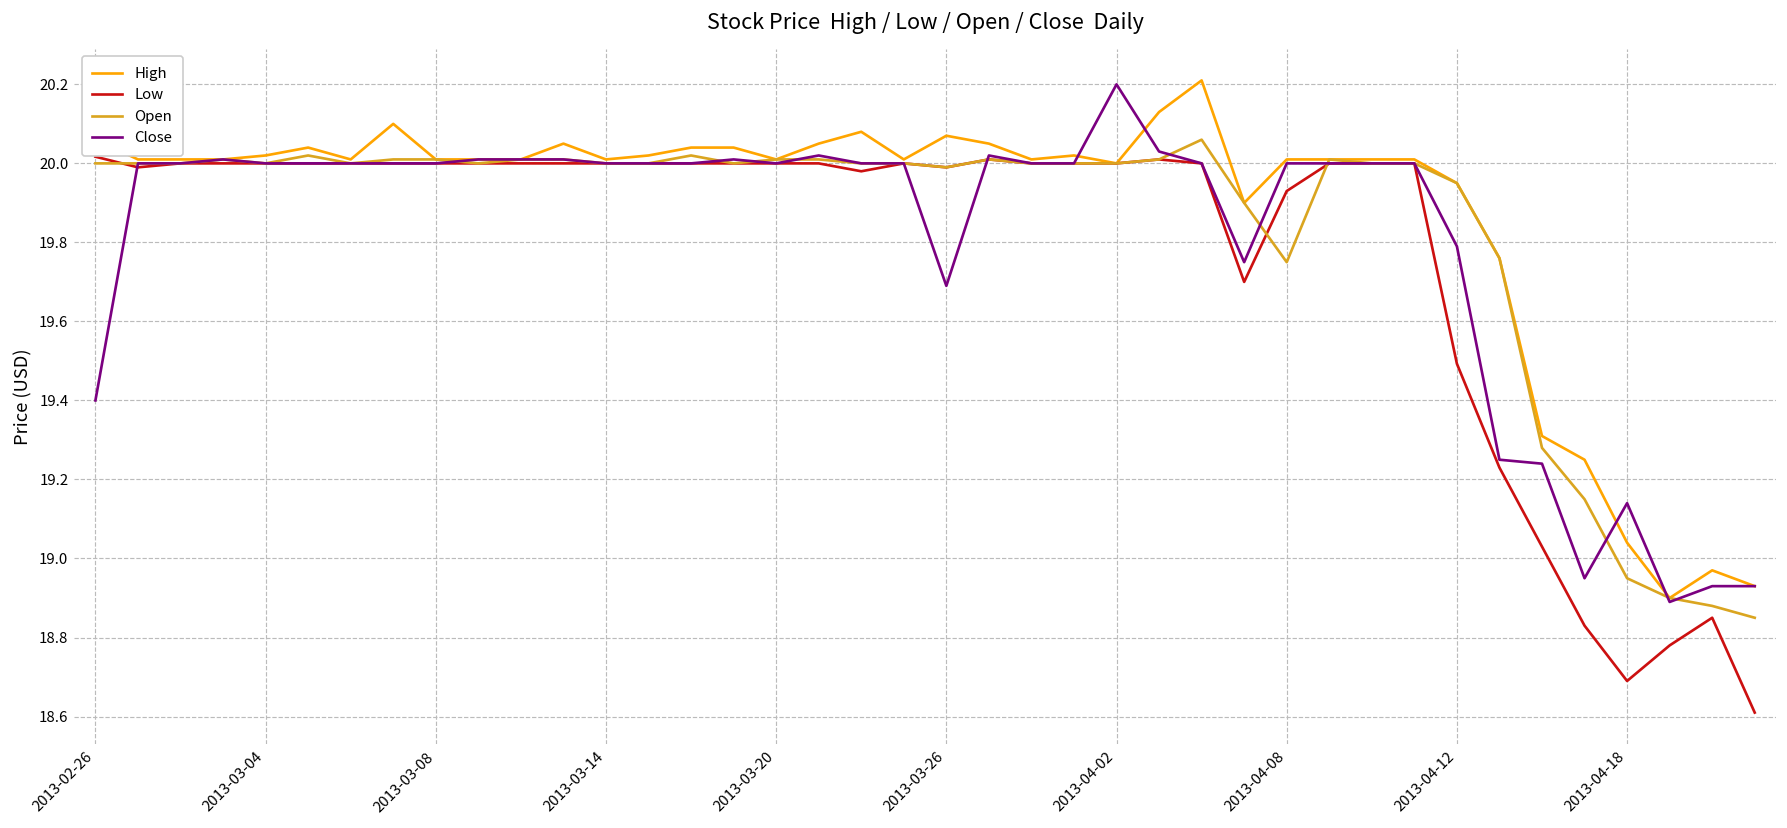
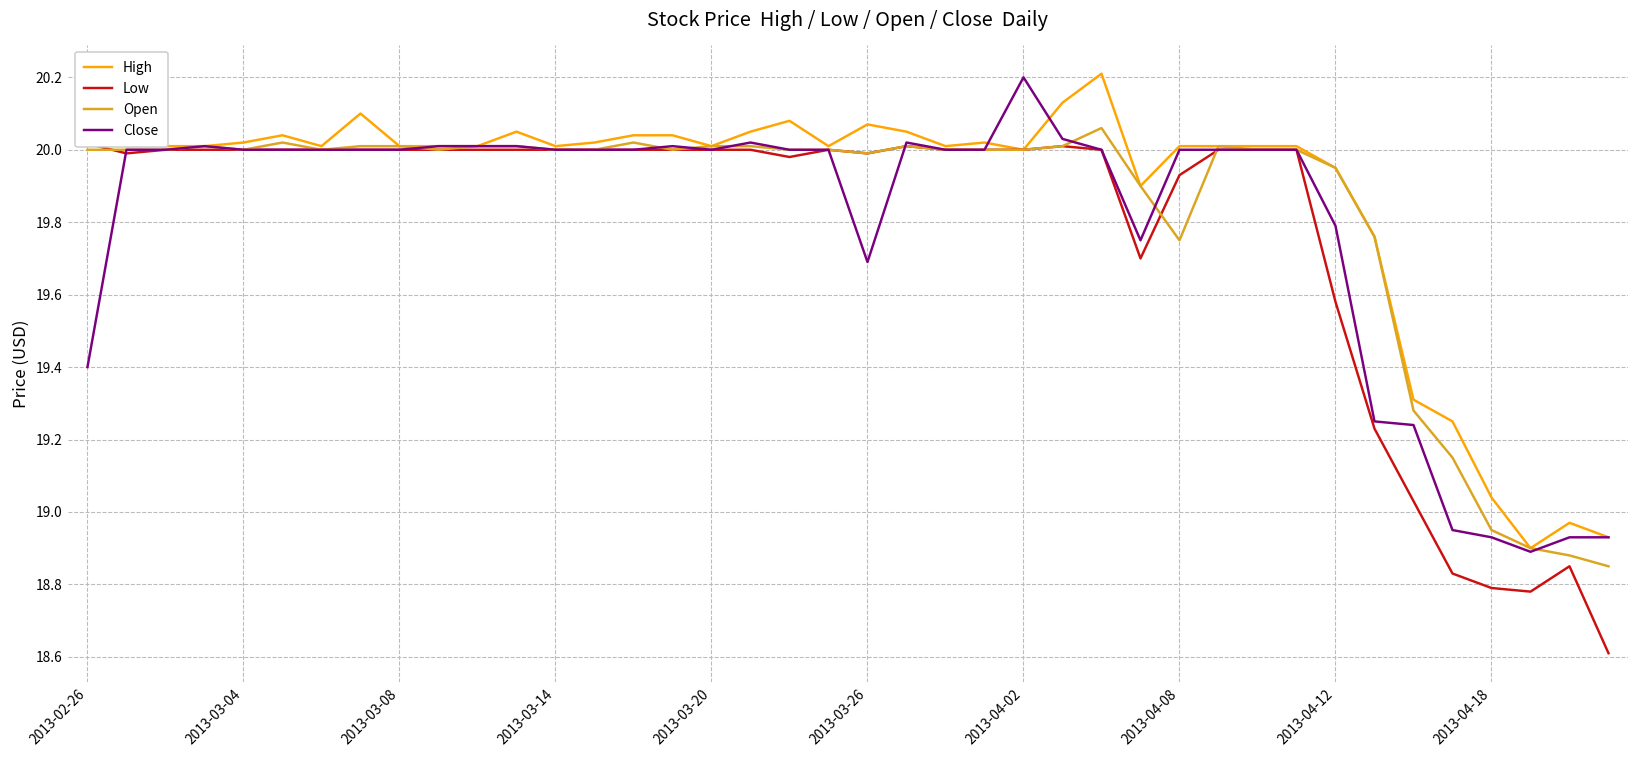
Low, 2013-04-12: 19.49 -> 19.58
Low, 2013-04-18: 18.69 -> 18.79
Close, 2013-04-18: 19.14 -> 18.93
